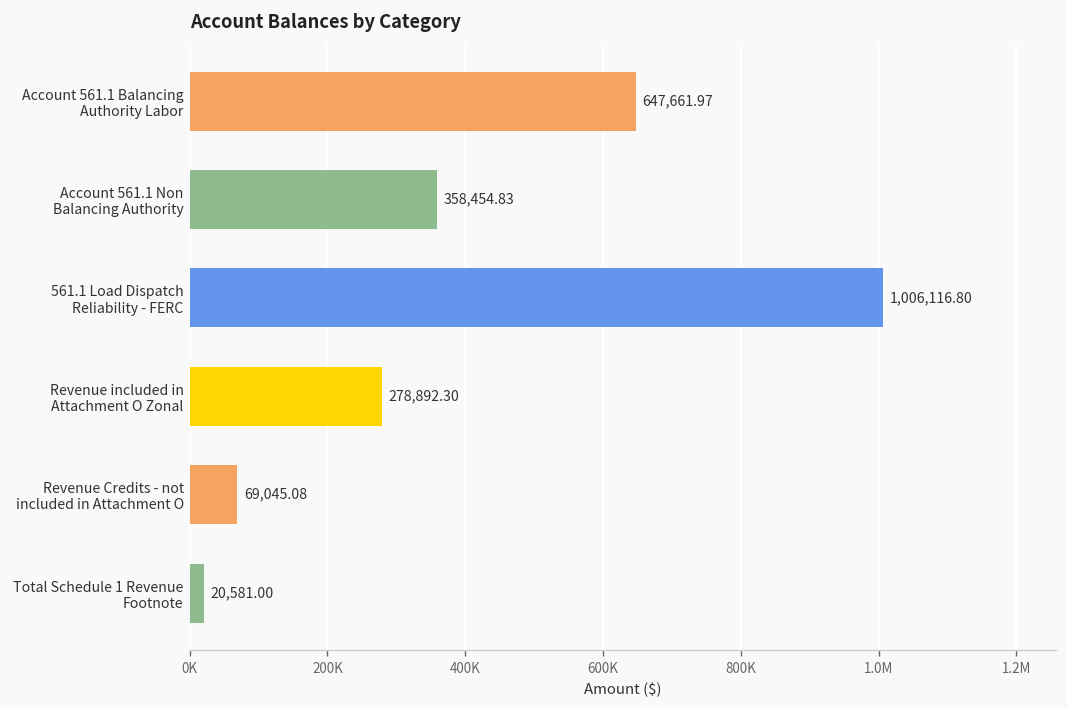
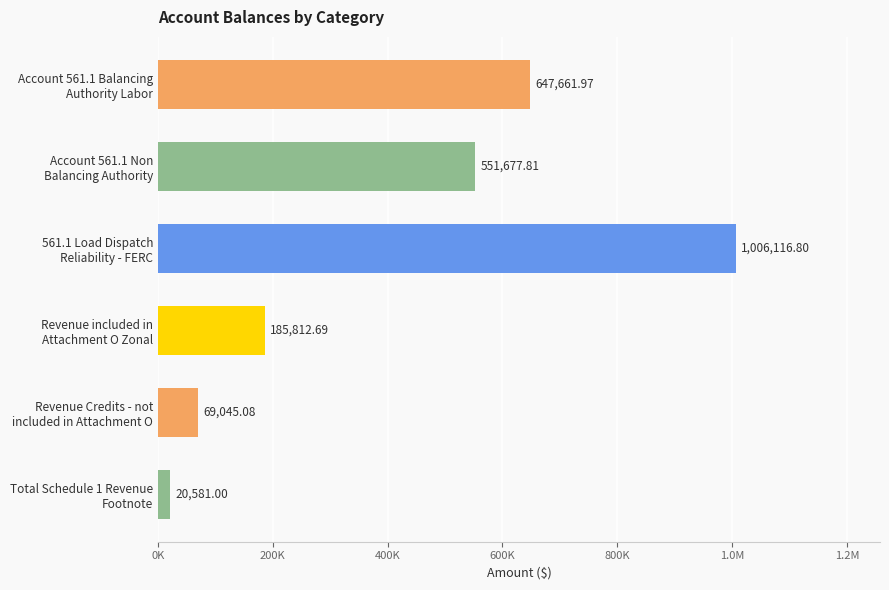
Account 561.1 Non Balancing Authority: 358,454.83 -> 551,677.81
Revenue included in Attachment O Zonal: 278,892.30 -> 185,812.69
